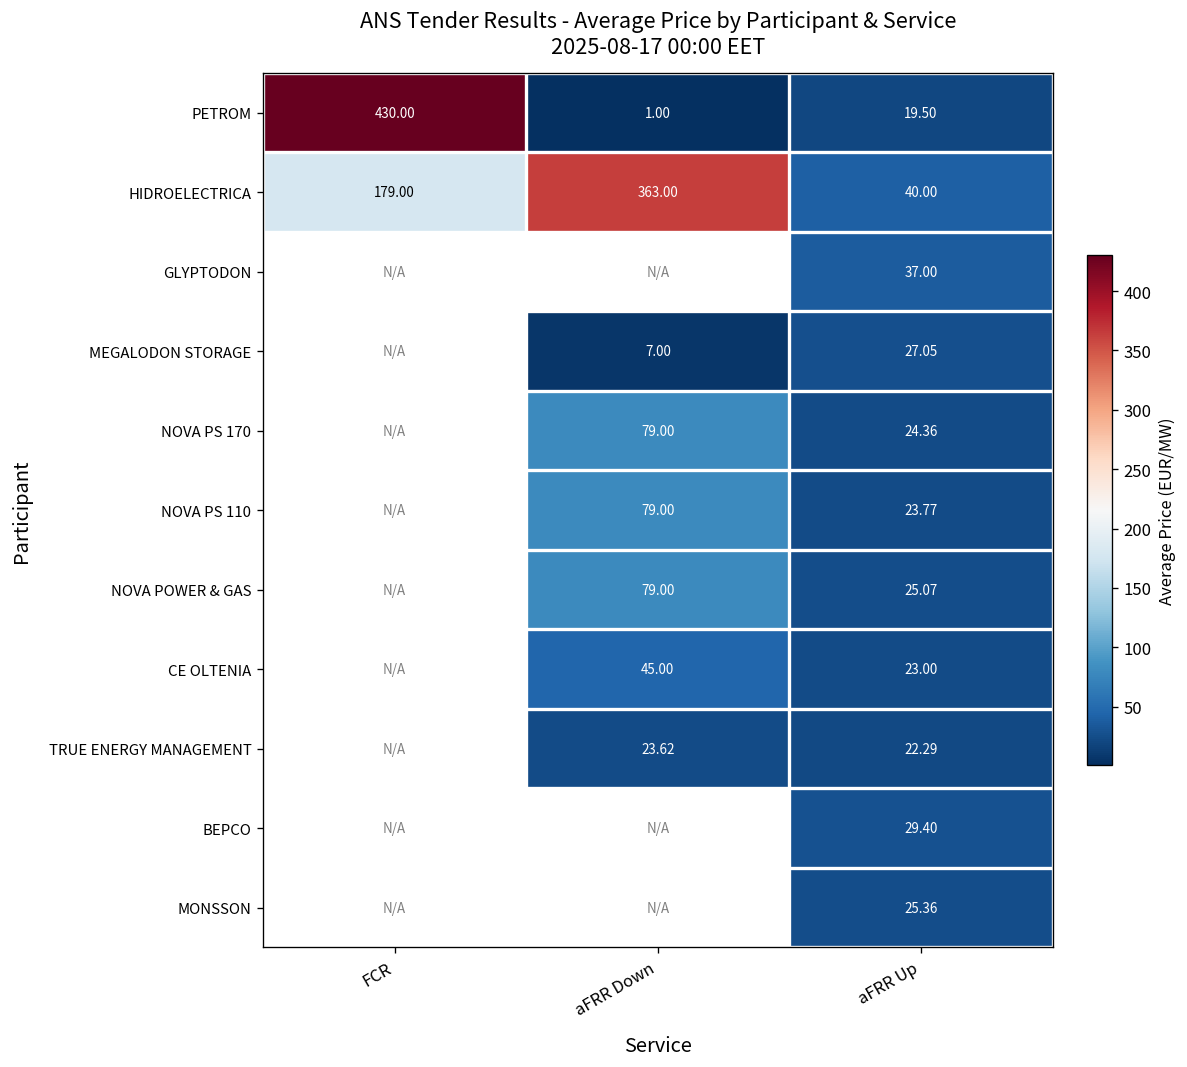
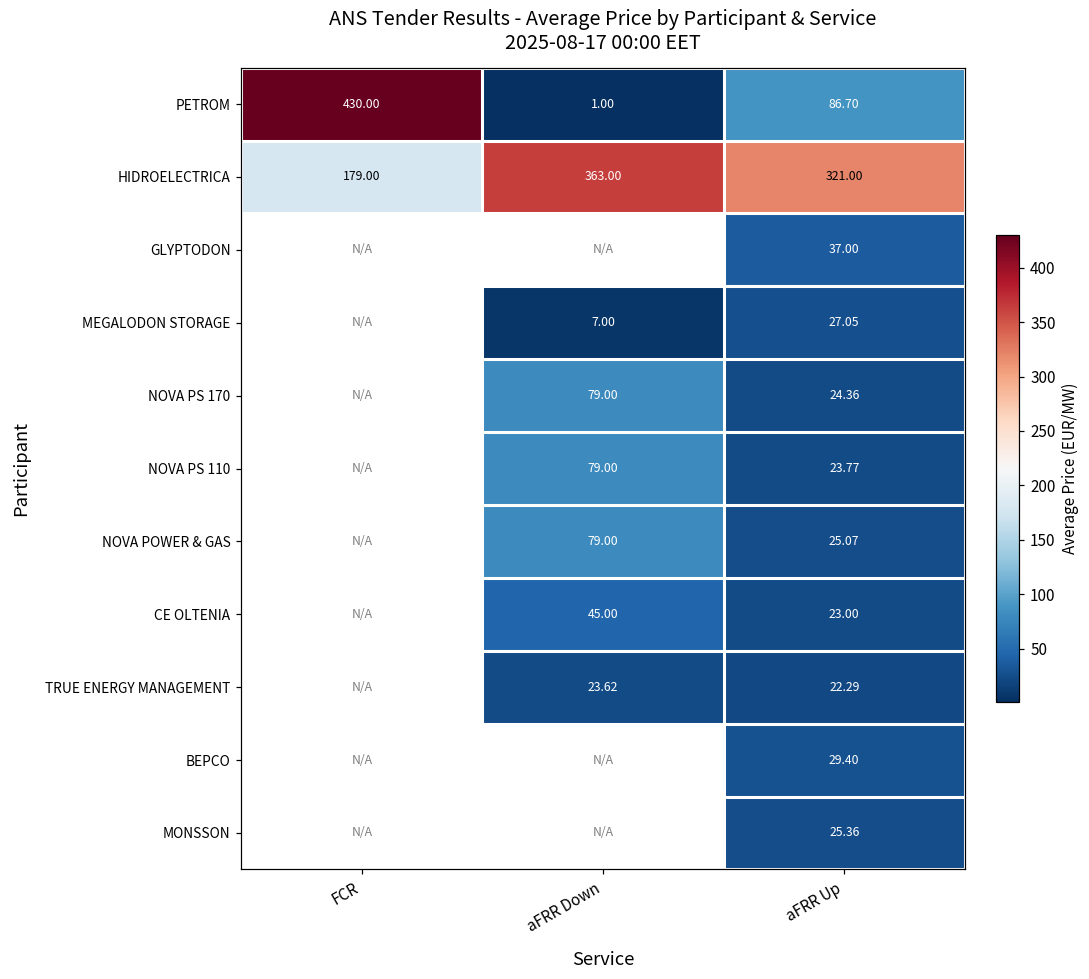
PETROM, aFRR Up: 19.50 -> 86.70
HIDROELECTRICA, aFRR Up: 40.00 -> 321.00
